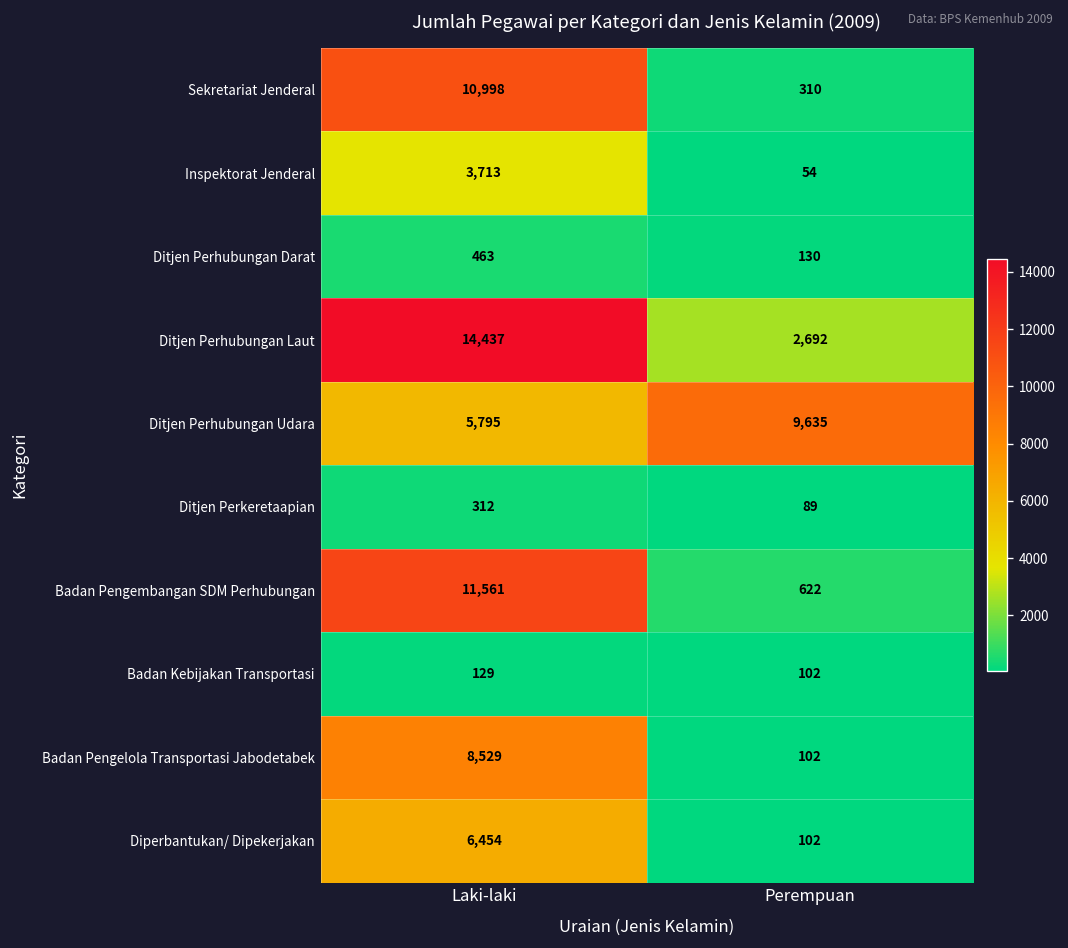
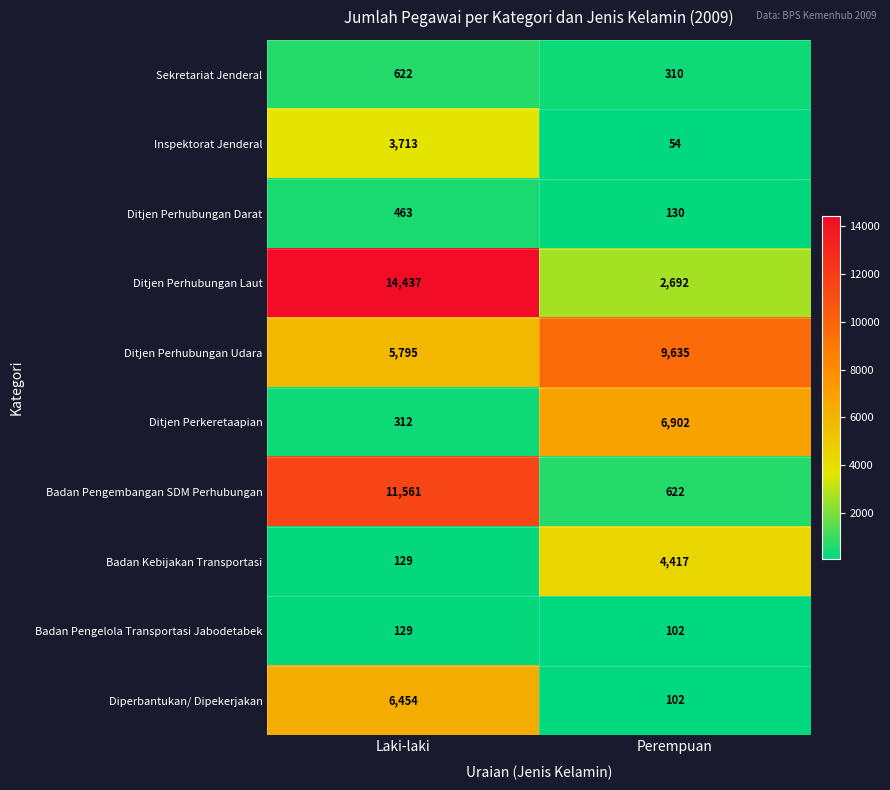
Sekretariat Jenderal, Laki-laki: 10,998 -> 622
Ditjen Perkeretaapian, Perempuan: 89 -> 6,902
Badan Kebijakan Transportasi, Perempuan: 102 -> 4,417
Badan Pengelola Transportasi Jabodetabek, Laki-laki: 8,529 -> 129
